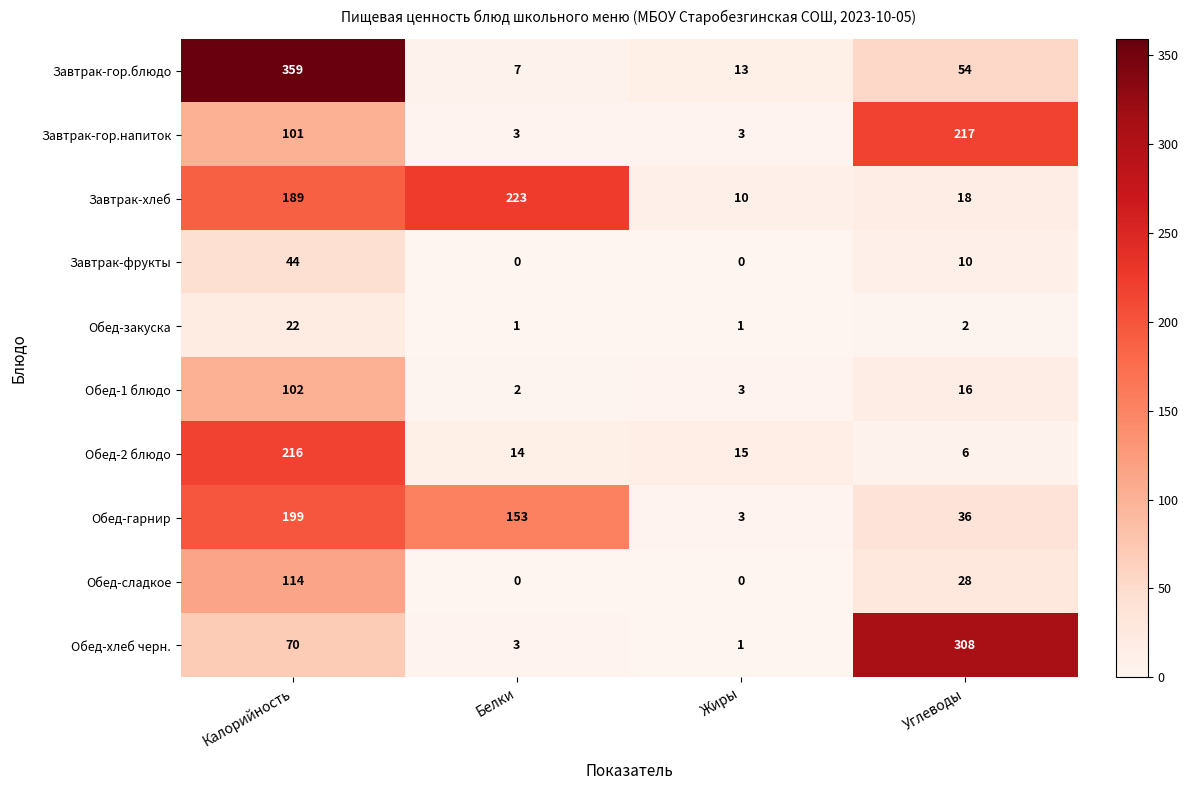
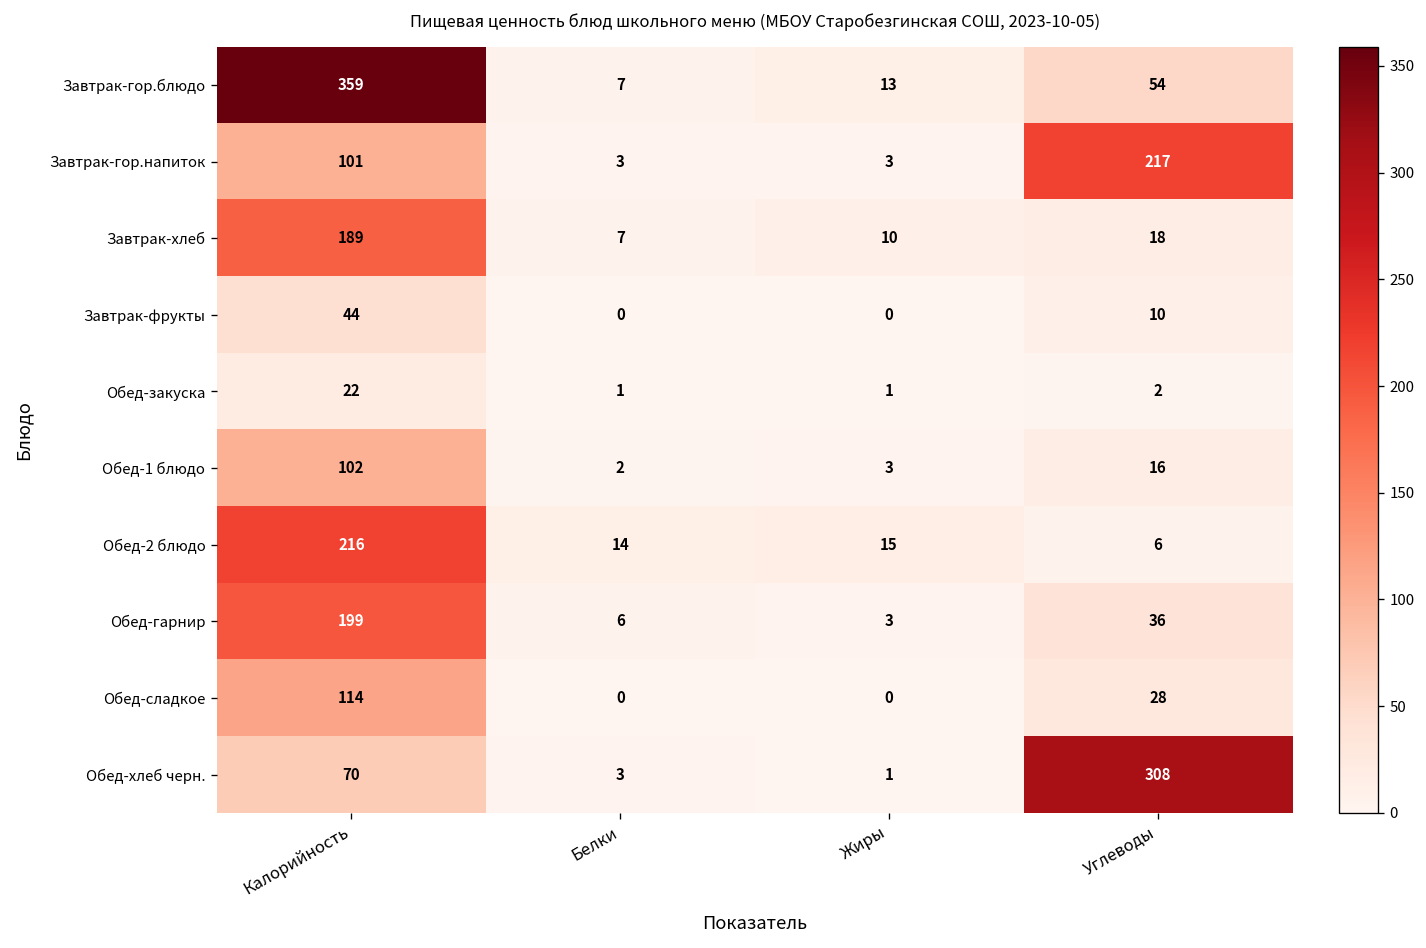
Завтрак-хлеб, Белки: 223 -> 7
Обед-гарнир, Белки: 153 -> 6
